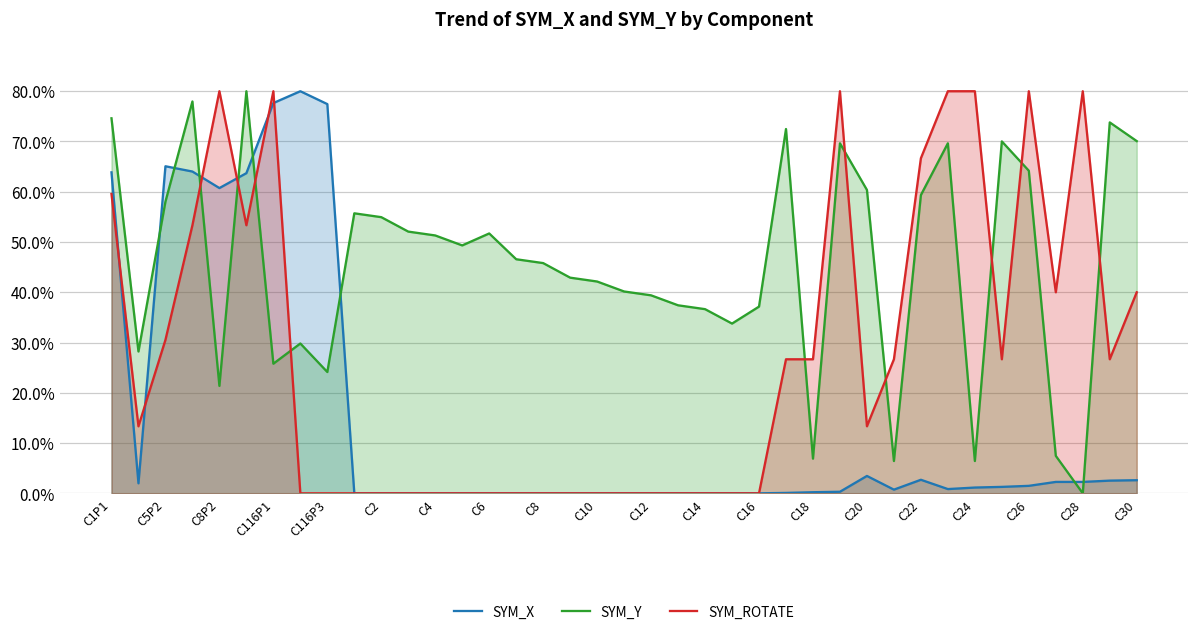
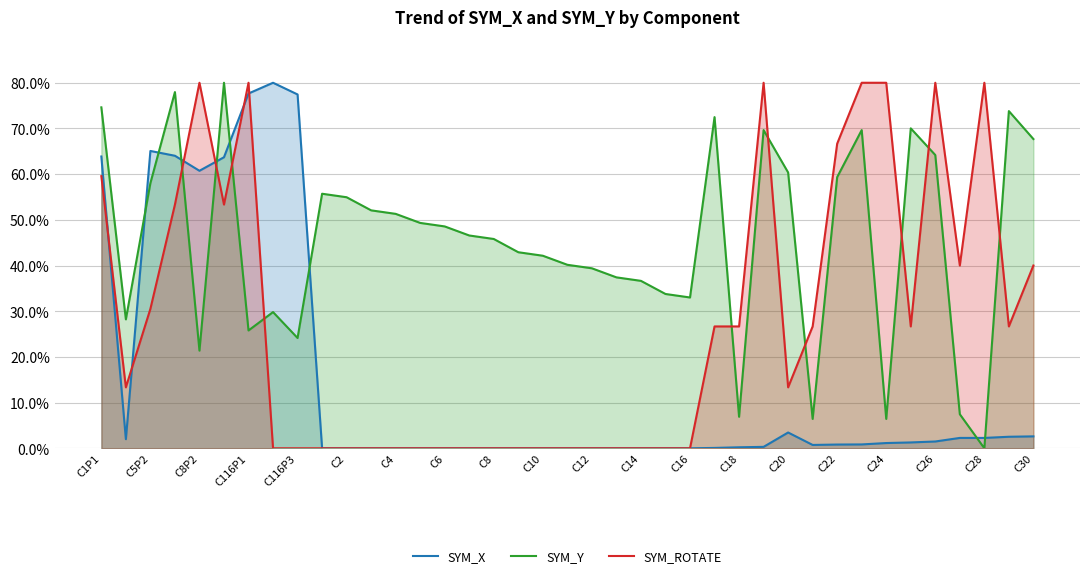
SYM_Y, C6: 52% -> 49%
SYM_Y, C16: 37% -> 33%
SYM_X, C22: 3% -> 1%
SYM_Y, C30: 70% -> 68%
